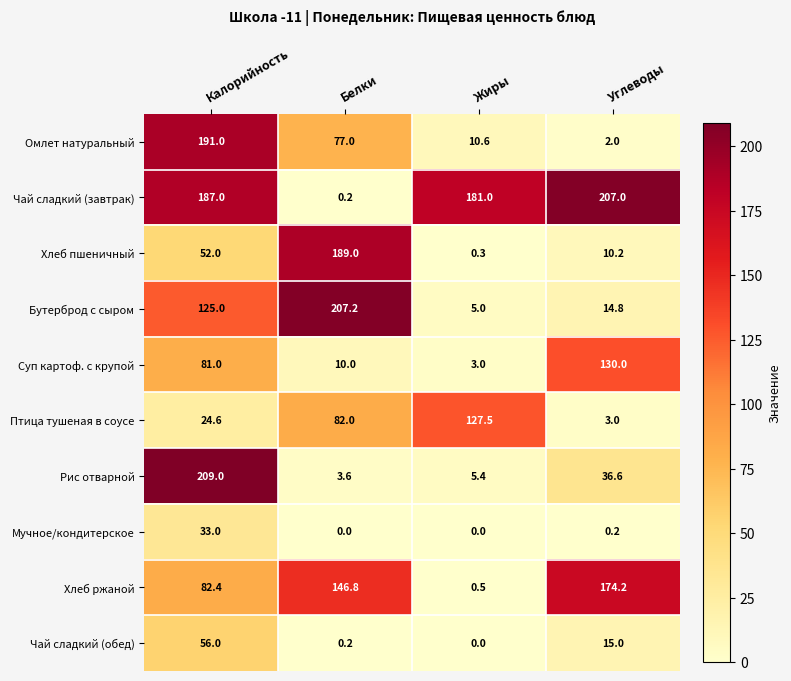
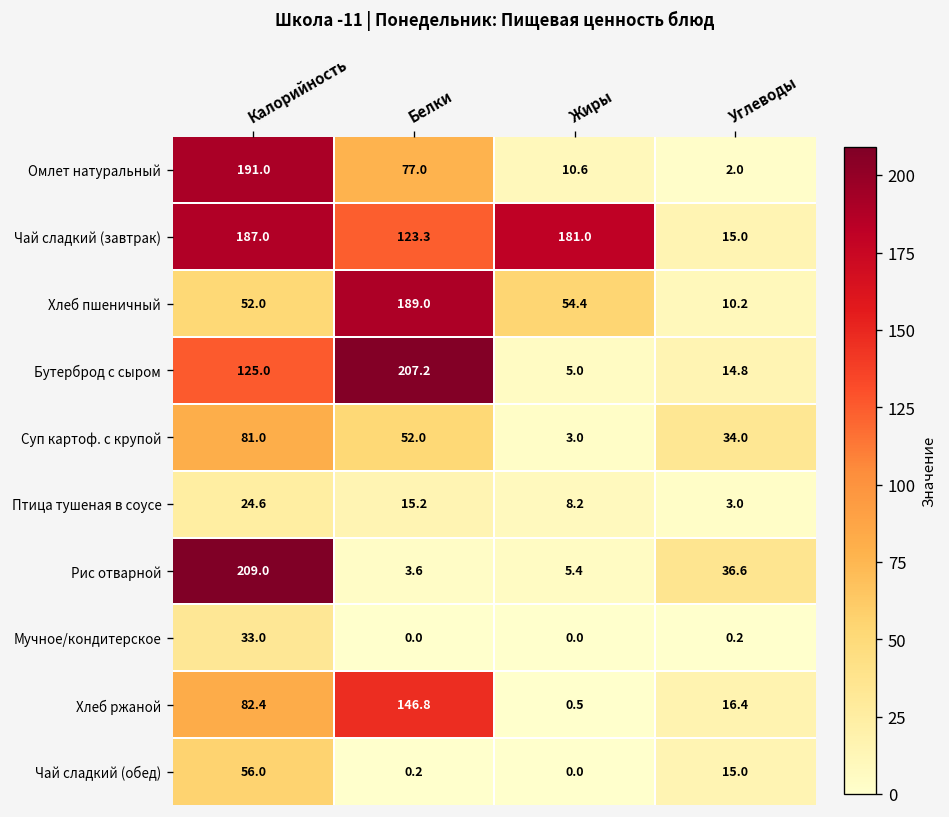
Чай сладкий (завтрак), Белки: 0.2 -> 123.3
Чай сладкий (завтрак), Углеводы: 207.0 -> 15.0
Хлеб пшеничный, Жиры: 0.3 -> 54.4
Суп картоф. с крупой, Белки: 10.0 -> 52.0
Суп картоф. с крупой, Углеводы: 130.0 -> 34.0
Птица тушеная в соусе, Белки: 82.0 -> 15.2
Птица тушеная в соусе, Жиры: 127.5 -> 8.2
Хлеб ржаной, Углеводы: 174.2 -> 16.4
